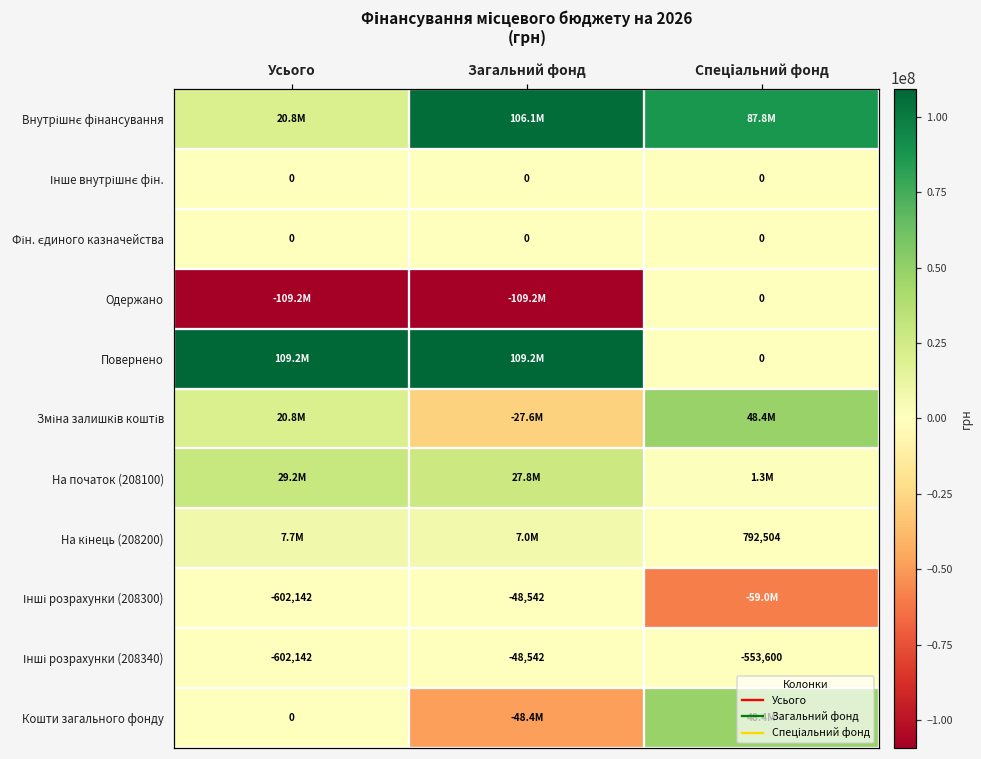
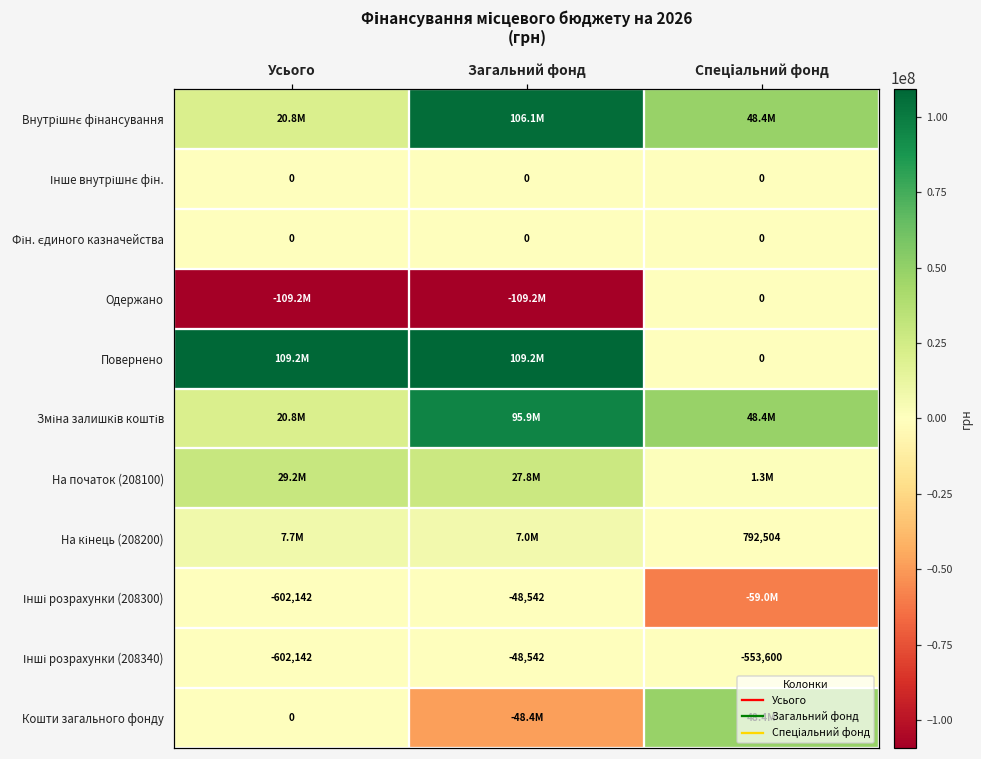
Внутрішнє фінансування, Спеціальний фонд: 87.8M -> 48.4M
Зміна залишків коштів, Загальний фонд: -27.6M -> 95.9M
